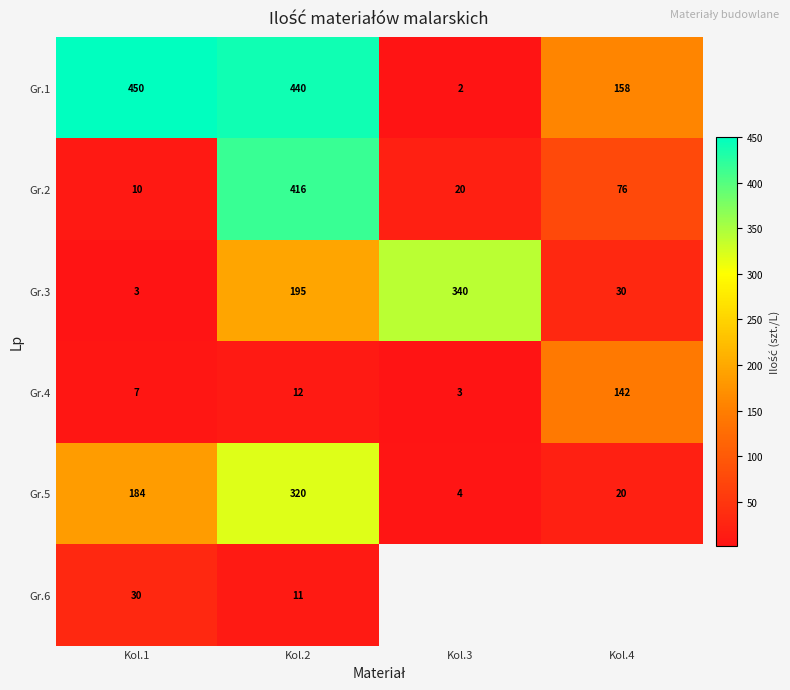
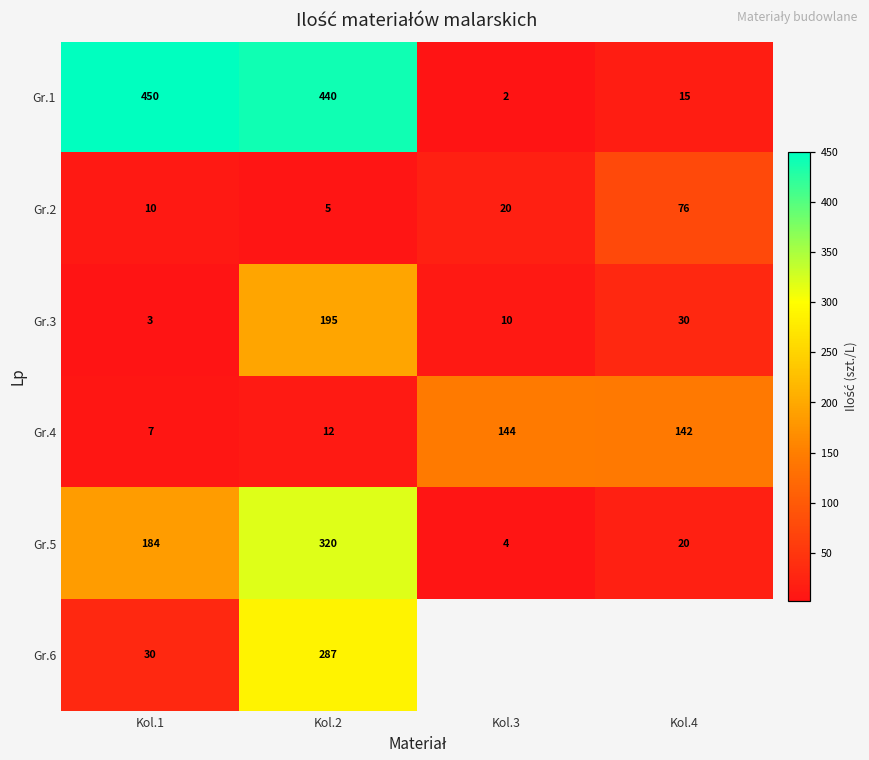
Gr.1, Kol.4: 158 -> 15
Gr.2, Kol.2: 416 -> 5
Gr.3, Kol.3: 340 -> 10
Gr.4, Kol.3: 3 -> 144
Gr.6, Kol.2: 11 -> 287
